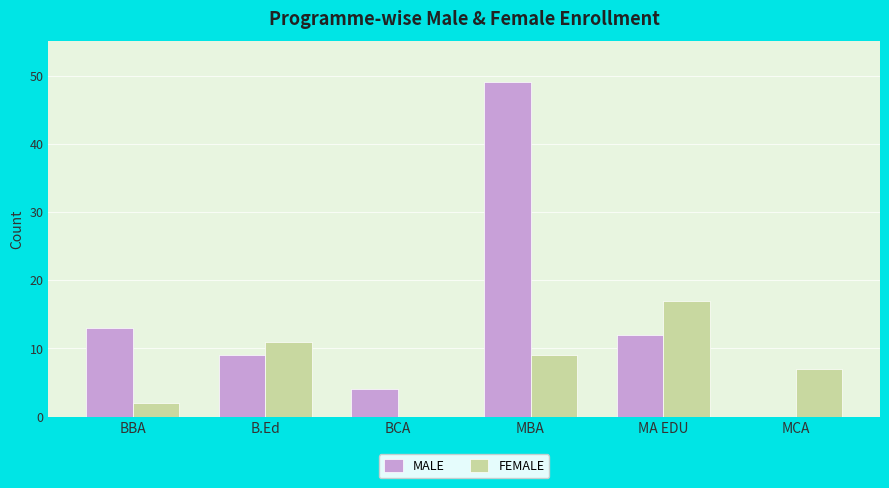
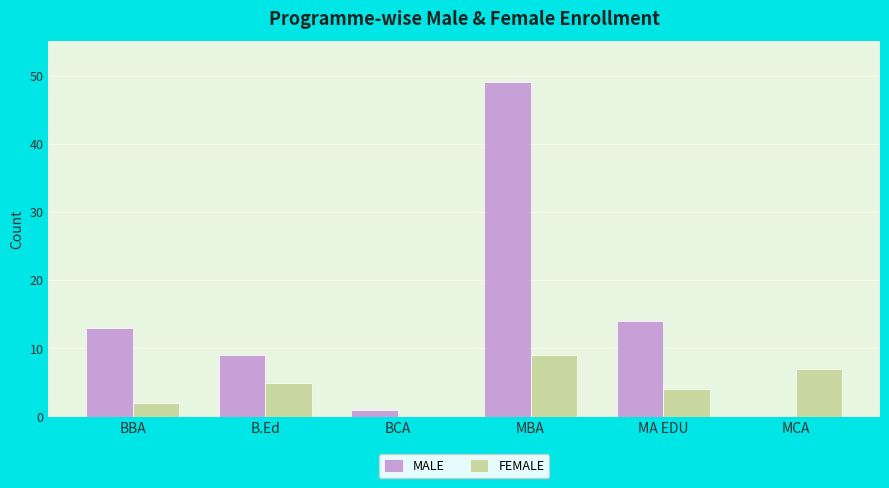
FEMALE, B.Ed: 11 -> 5
MALE, BCA: 4 -> 1
MALE, MA EDU: 12 -> 14
FEMALE, MA EDU: 17 -> 4
